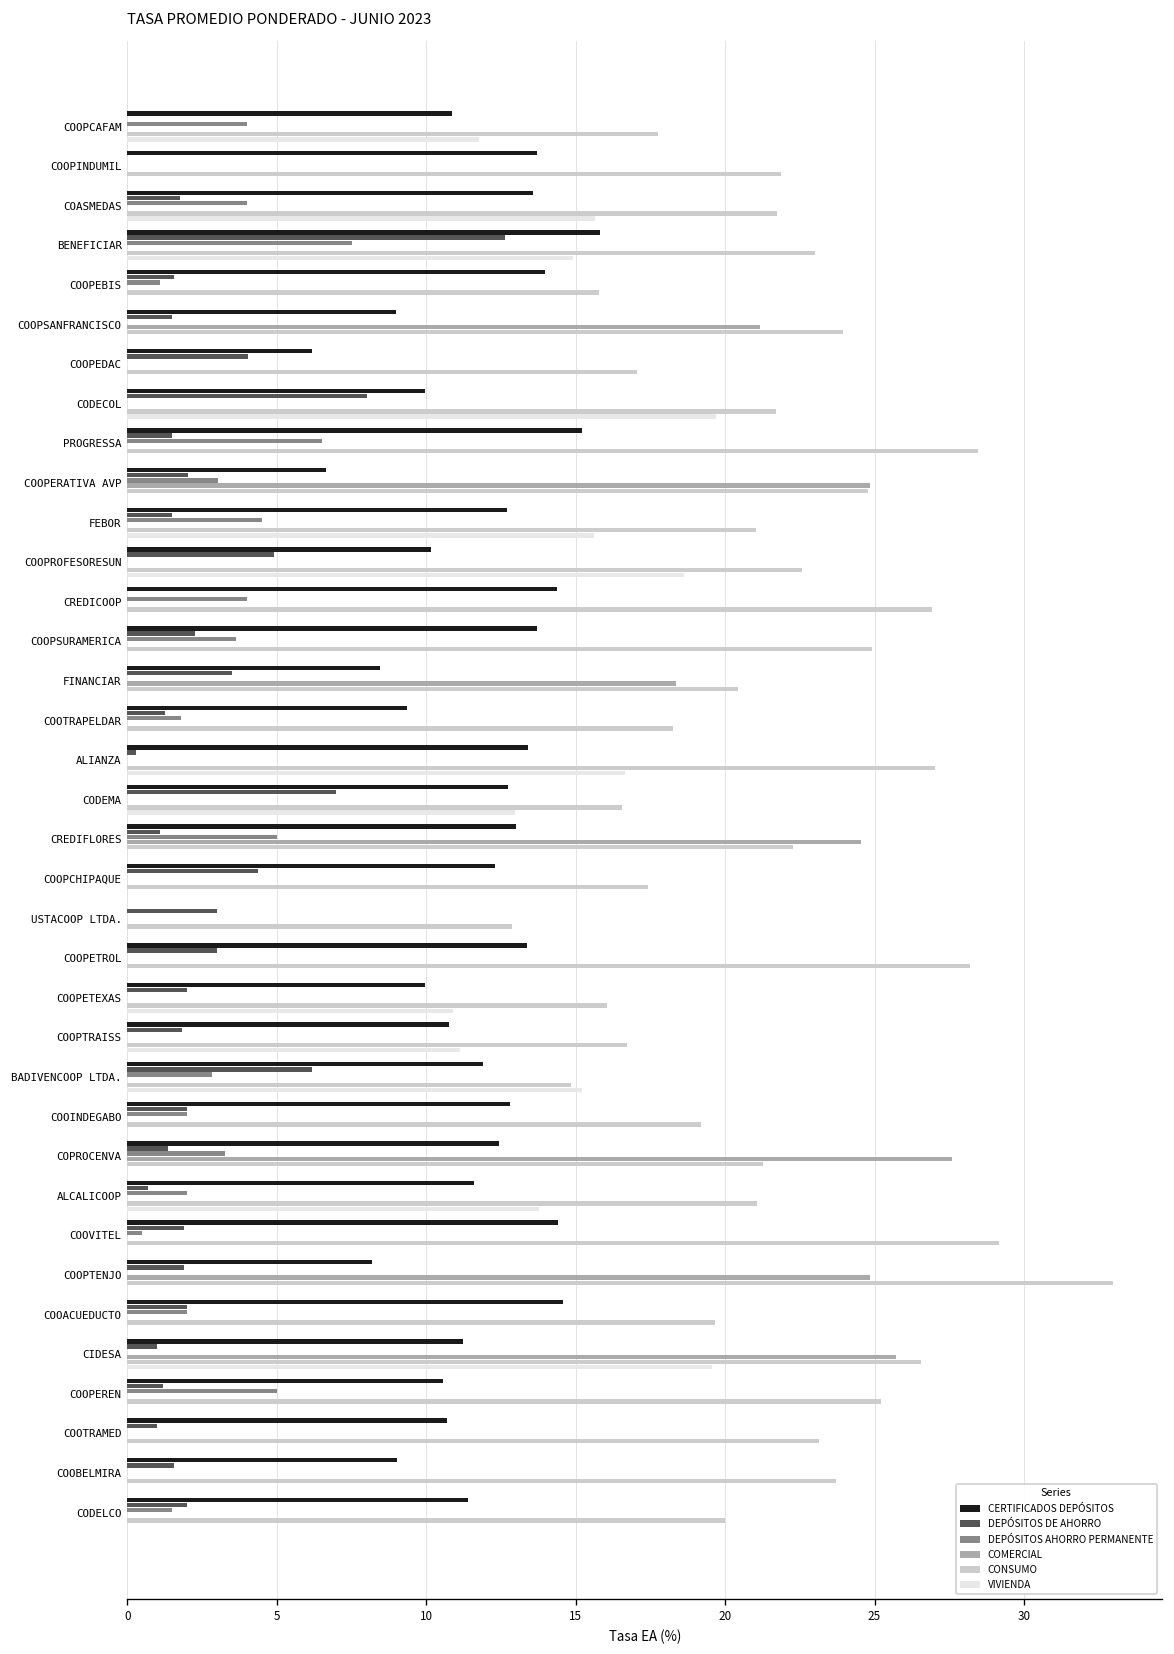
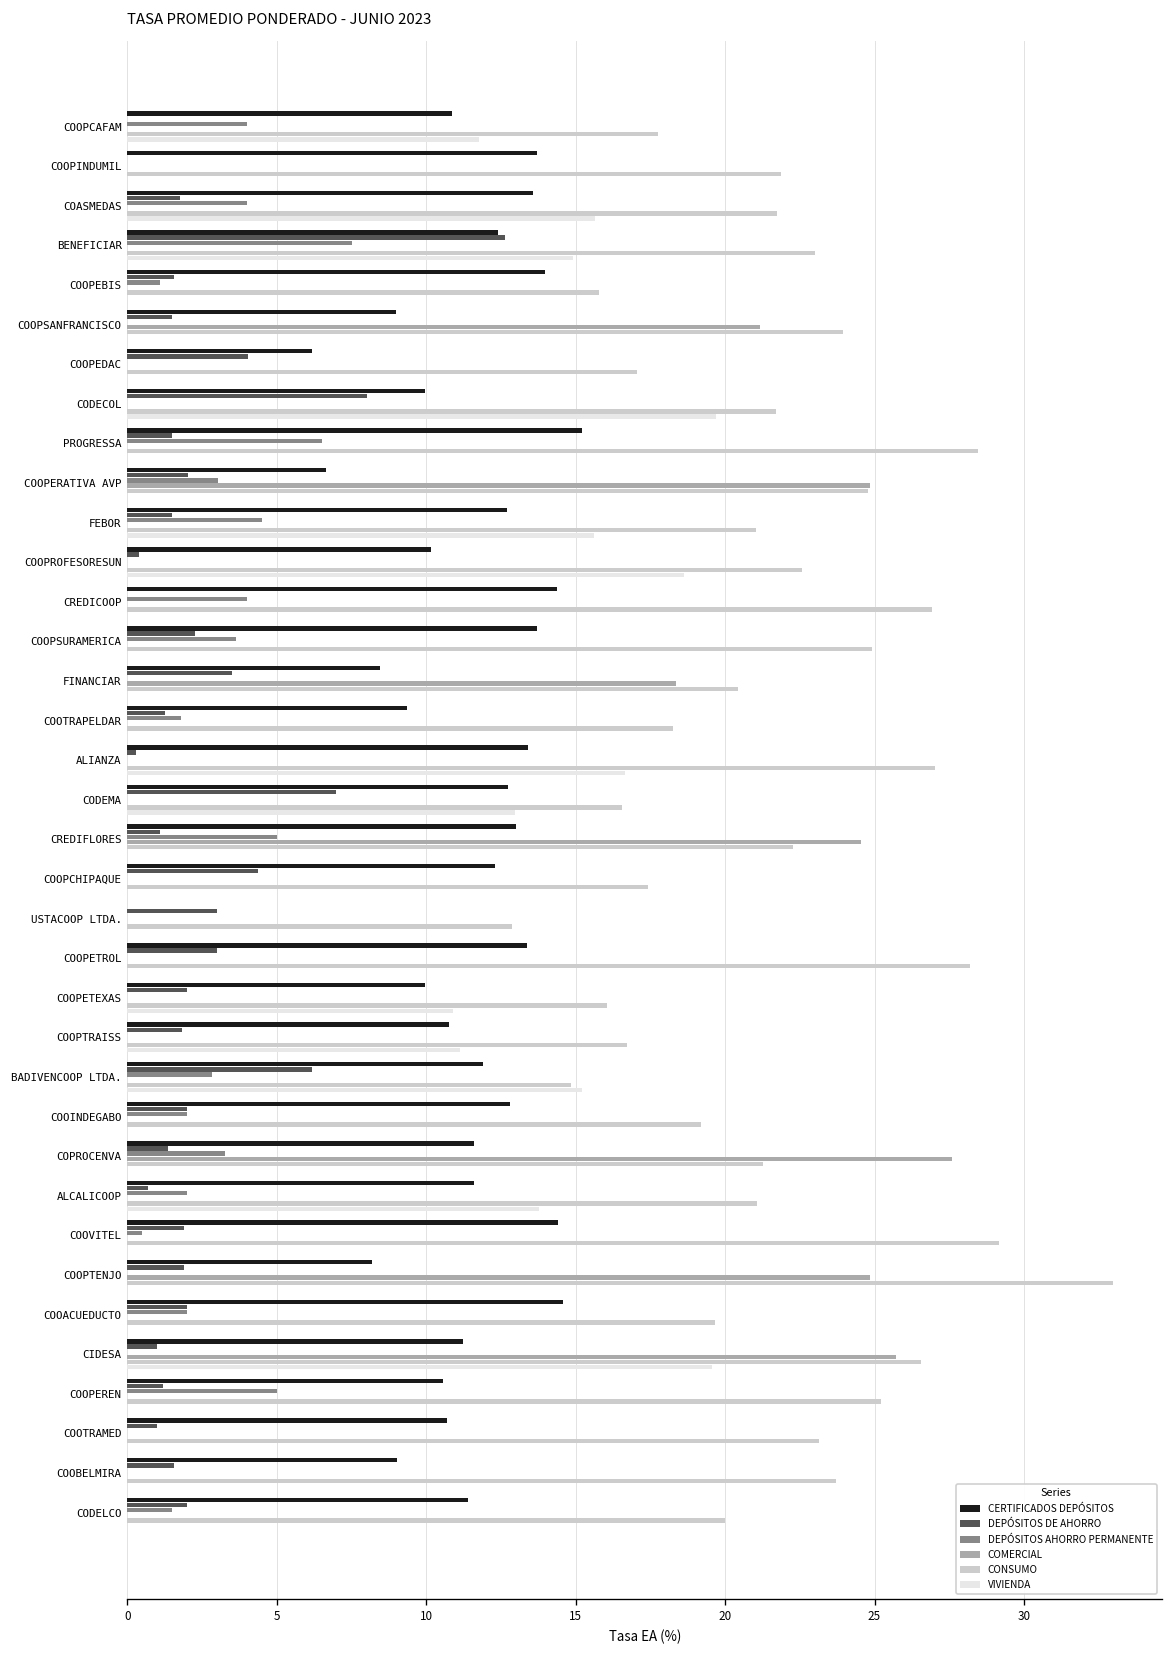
CERTIFICADOS DEPÓSITOS, BENEFICIAR: 15.8 -> 12.4
DEPÓSITOS DE AHORRO, COOPROFESORESUN: 4.9 -> 0.4
CERTIFICADOS DEPÓSITOS, COPROCENVA: 12.4 -> 11.6
